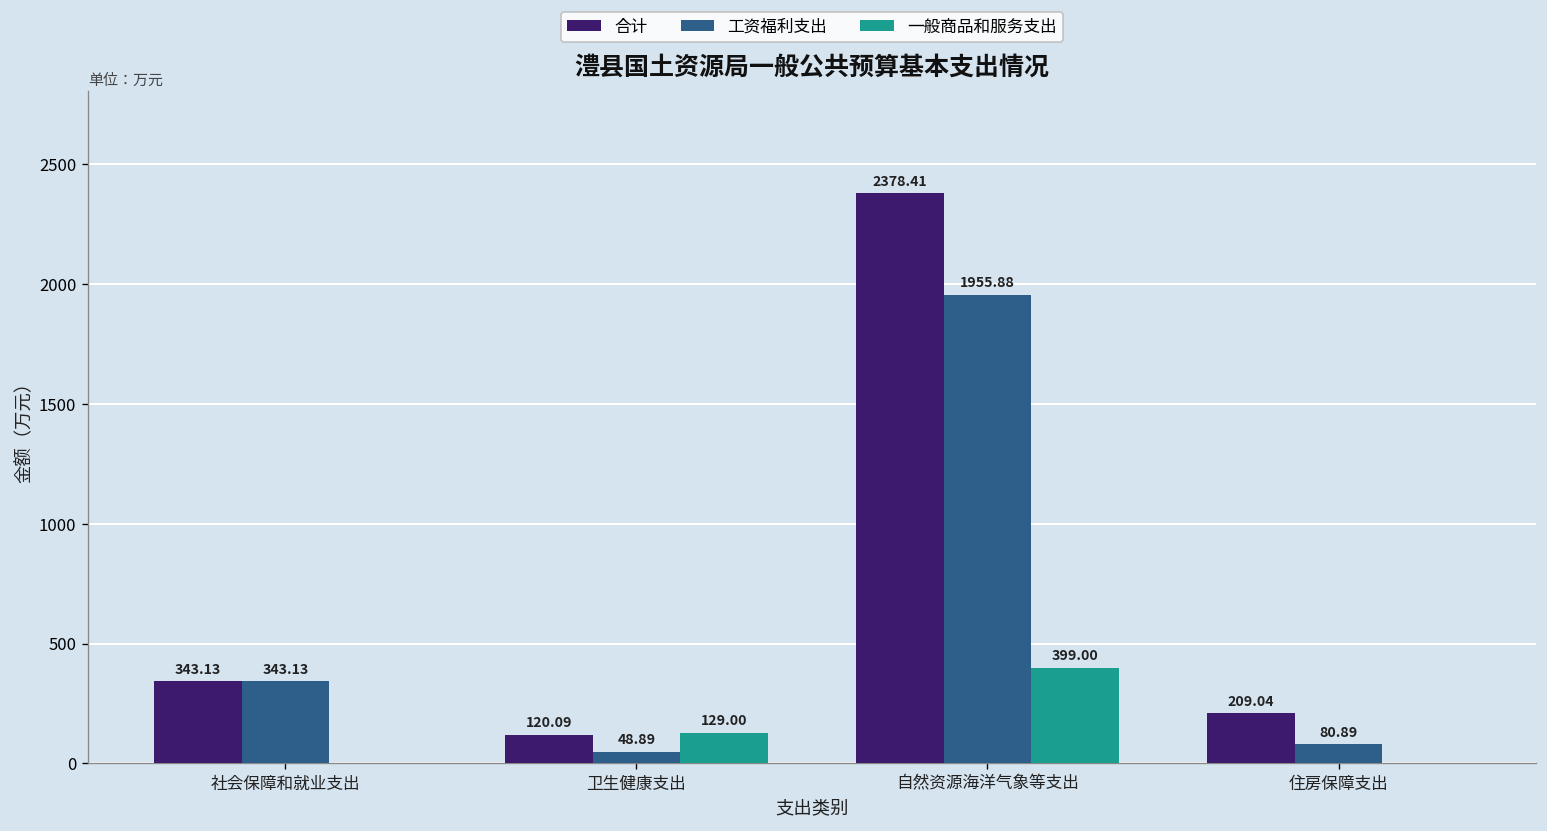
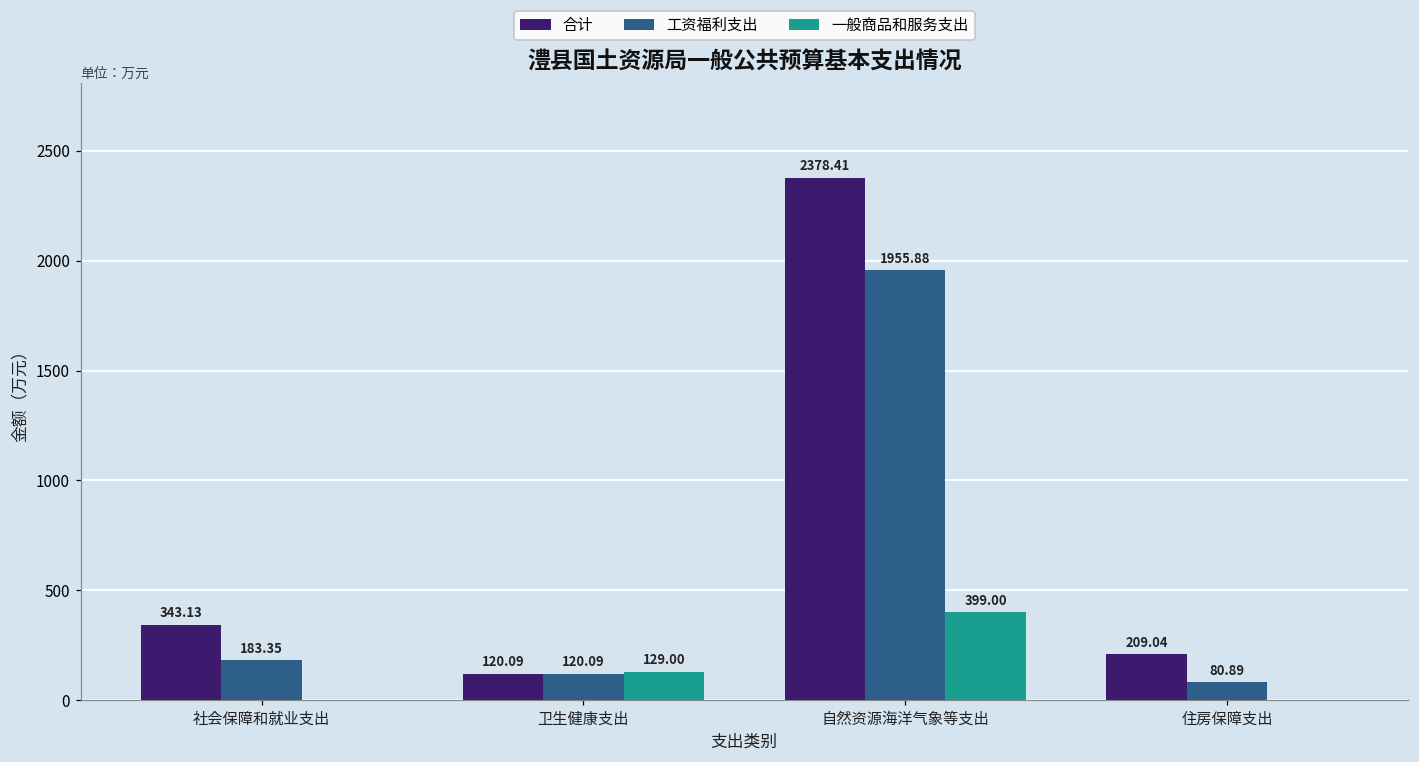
工资福利支出, 社会保障和就业支出: 343.13 -> 183.35
工资福利支出, 卫生健康支出: 48.89 -> 120.09
